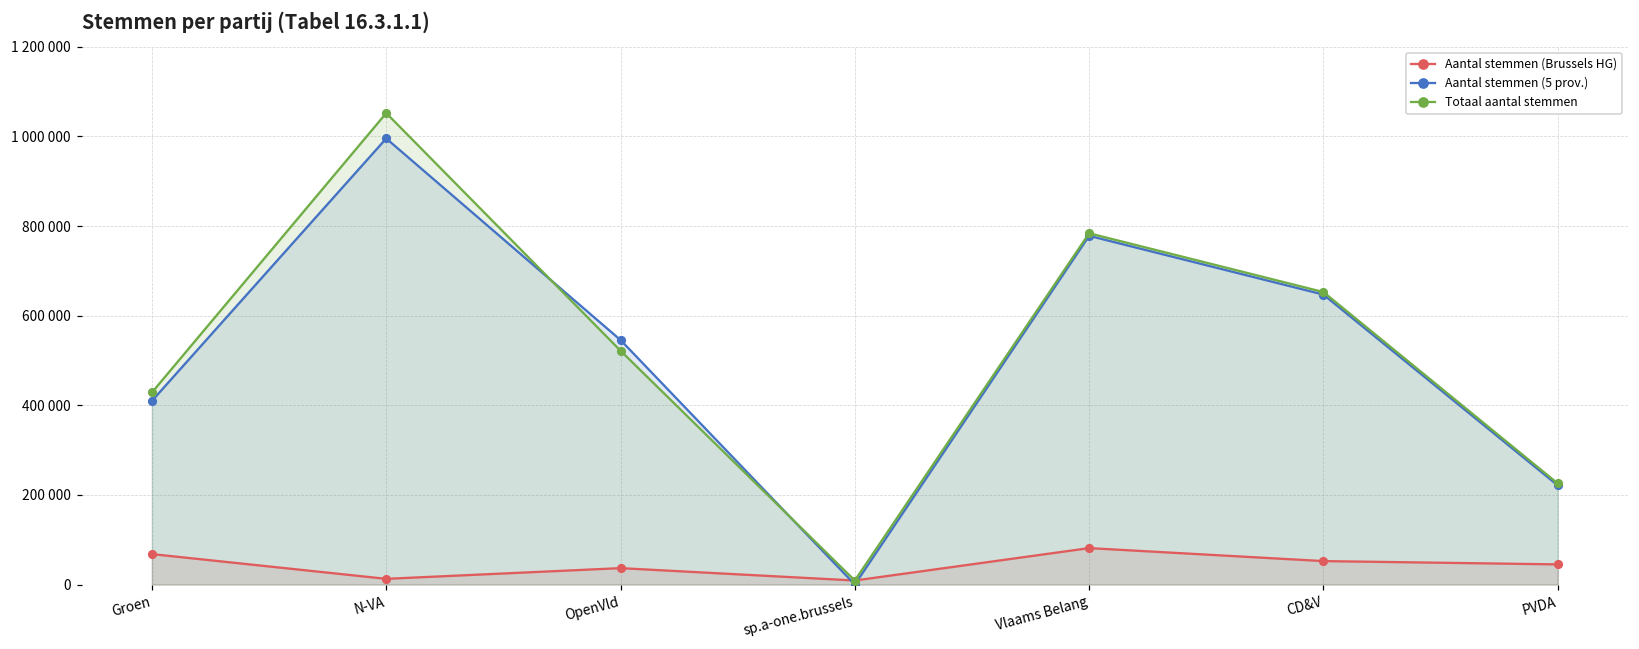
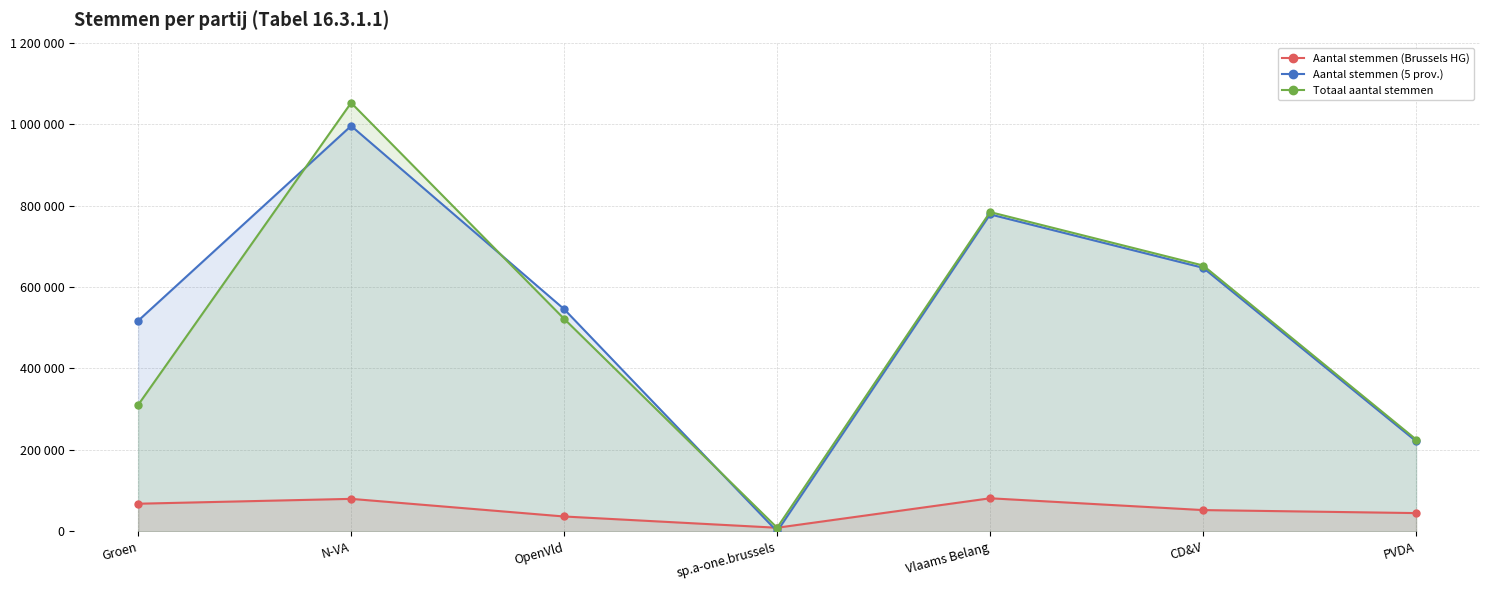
Aantal stemmen (5 prov.), Groen: 410000 -> 520000
Totaal aantal stemmen, Groen: 430000 -> 310000
Aantal stemmen (Brussels HG), N-VA: 10000 -> 80000
